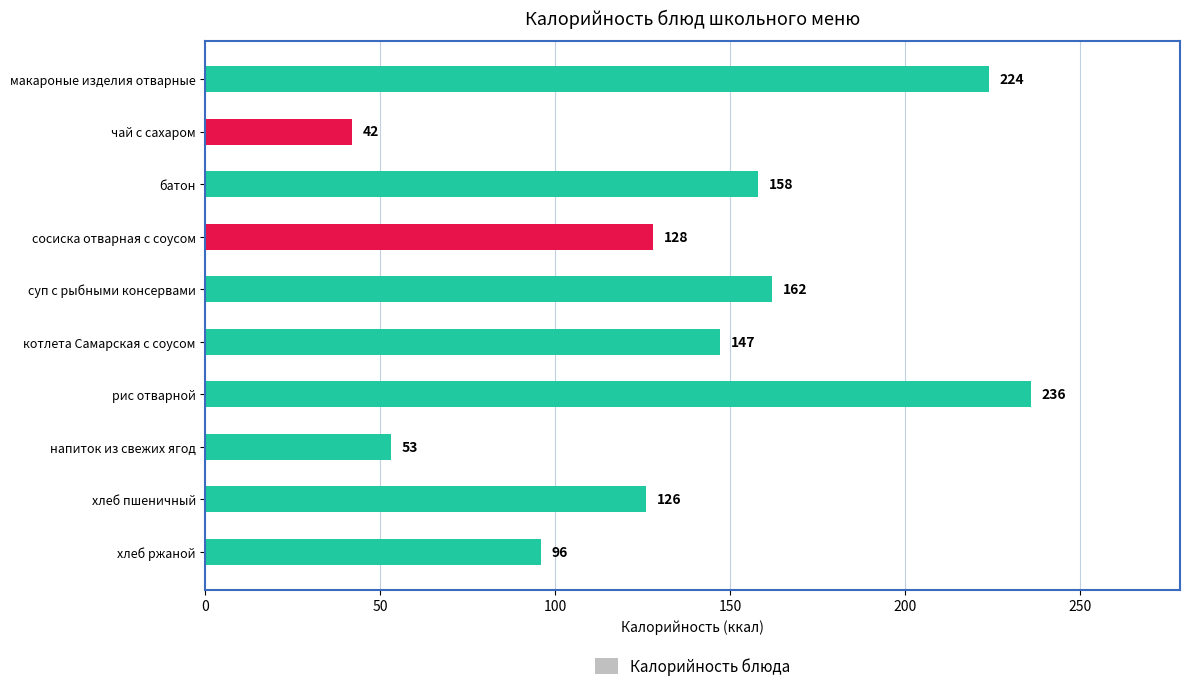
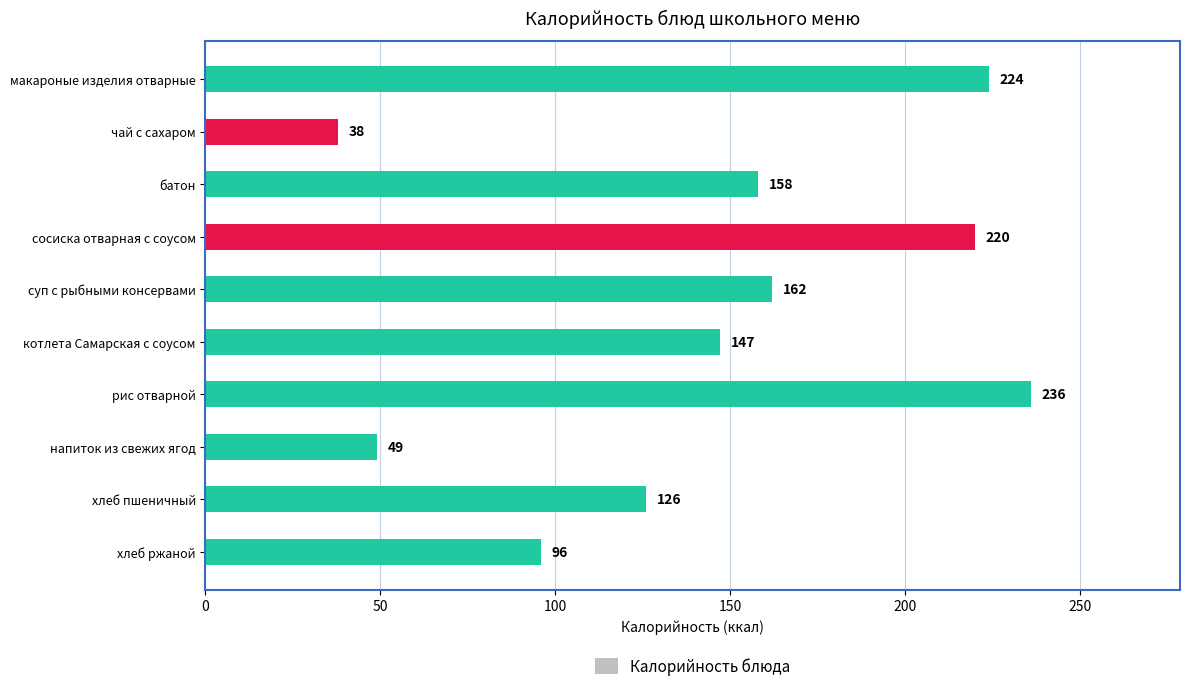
чай с сахаром: 42 -> 38
сосиска отварная с соусом: 128 -> 220
напиток из свежих ягод: 53 -> 49
